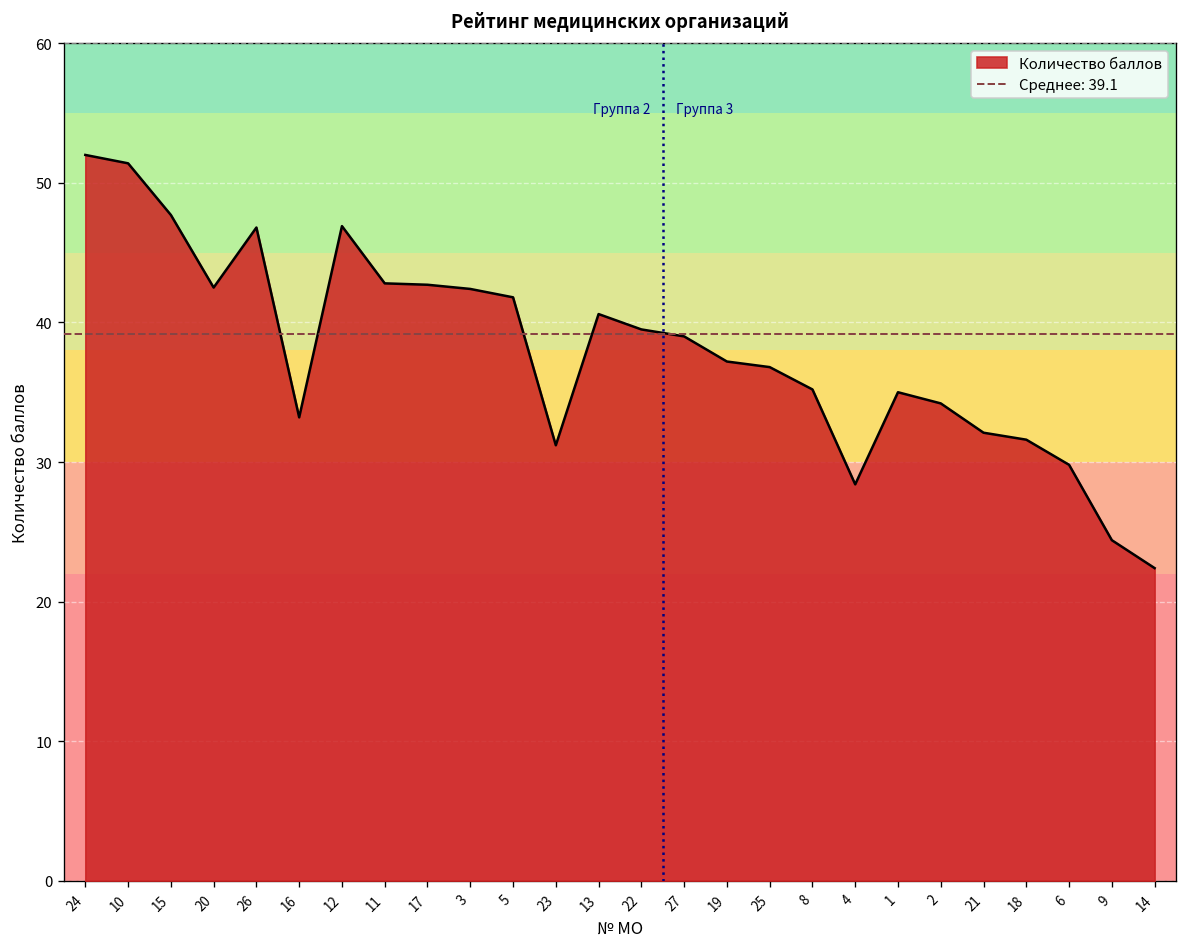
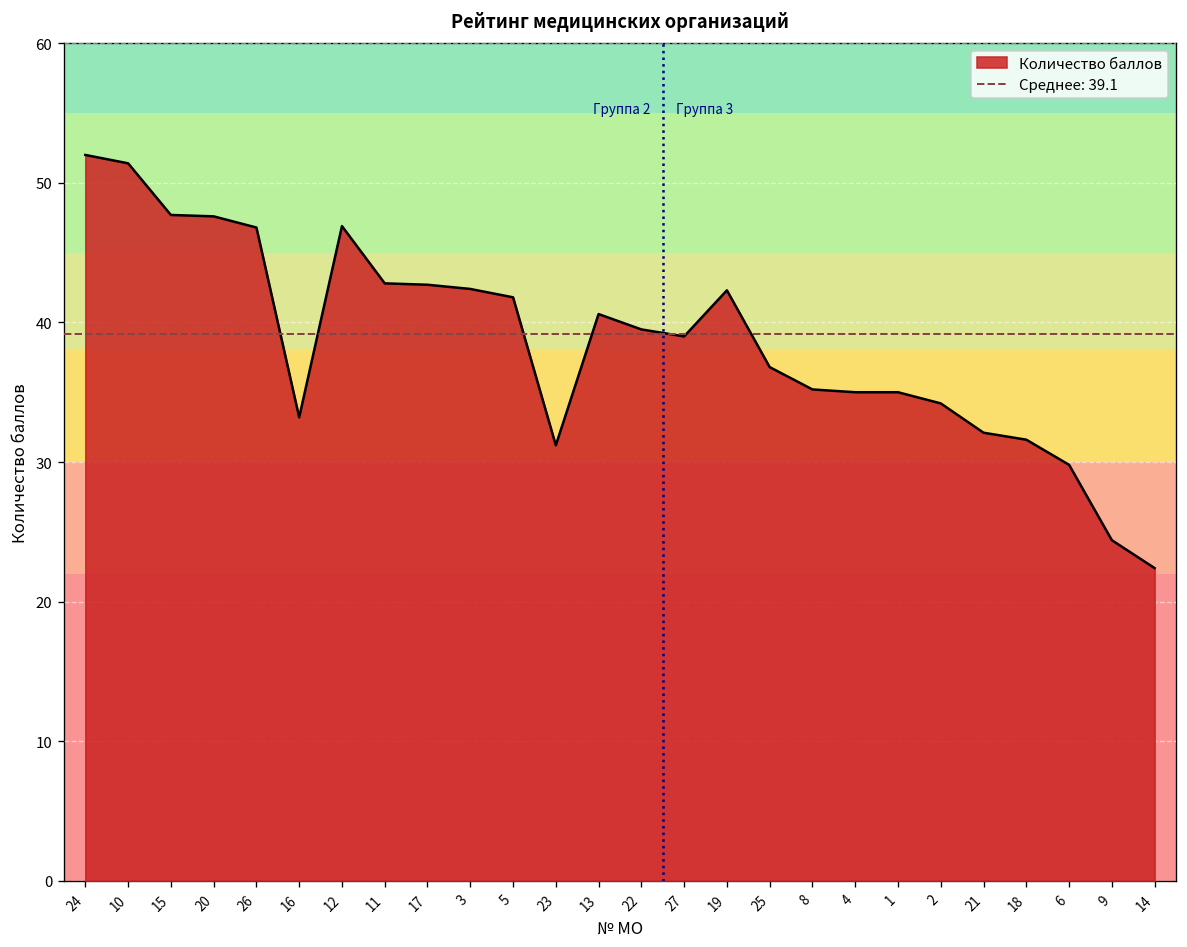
20: 42.5 -> 47.6
19: 37.2 -> 42.3
4: 28.4 -> 35.0
